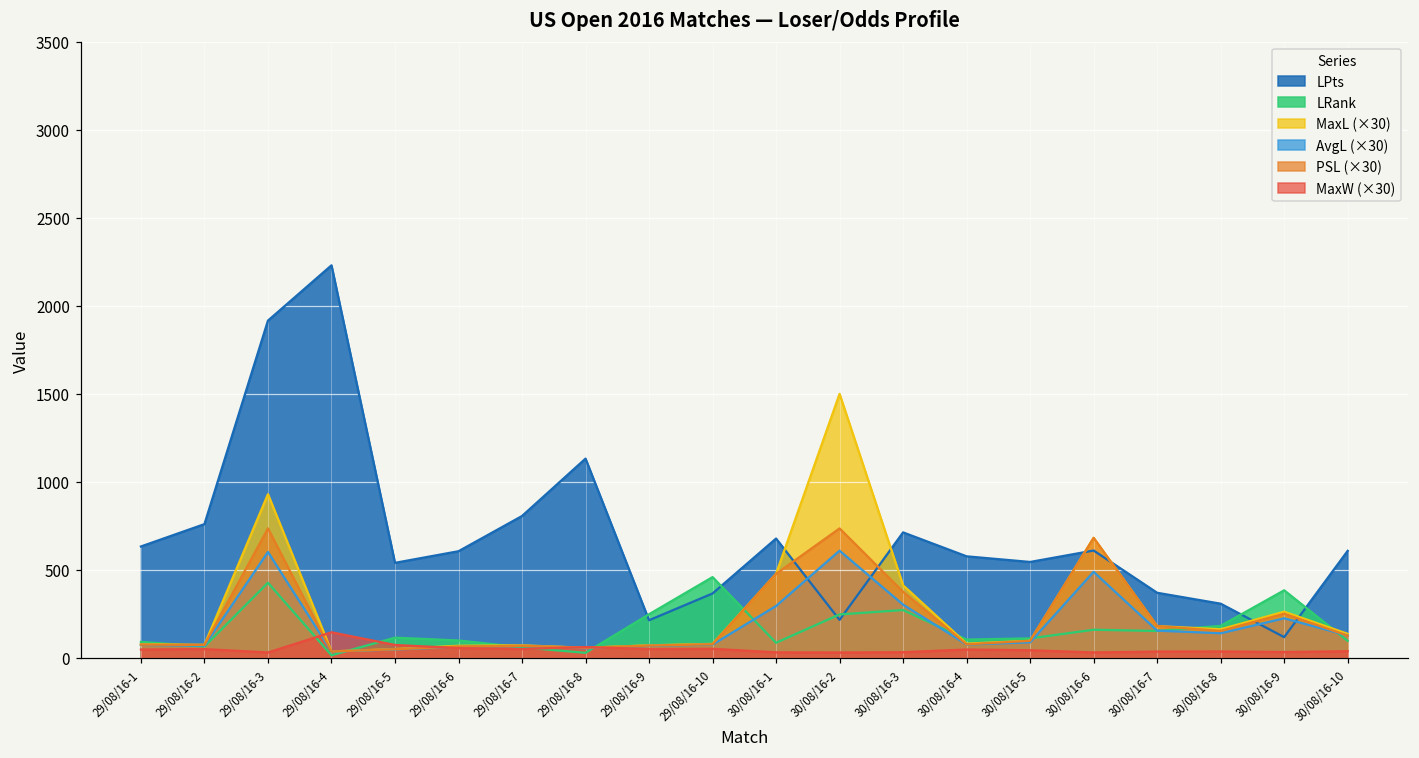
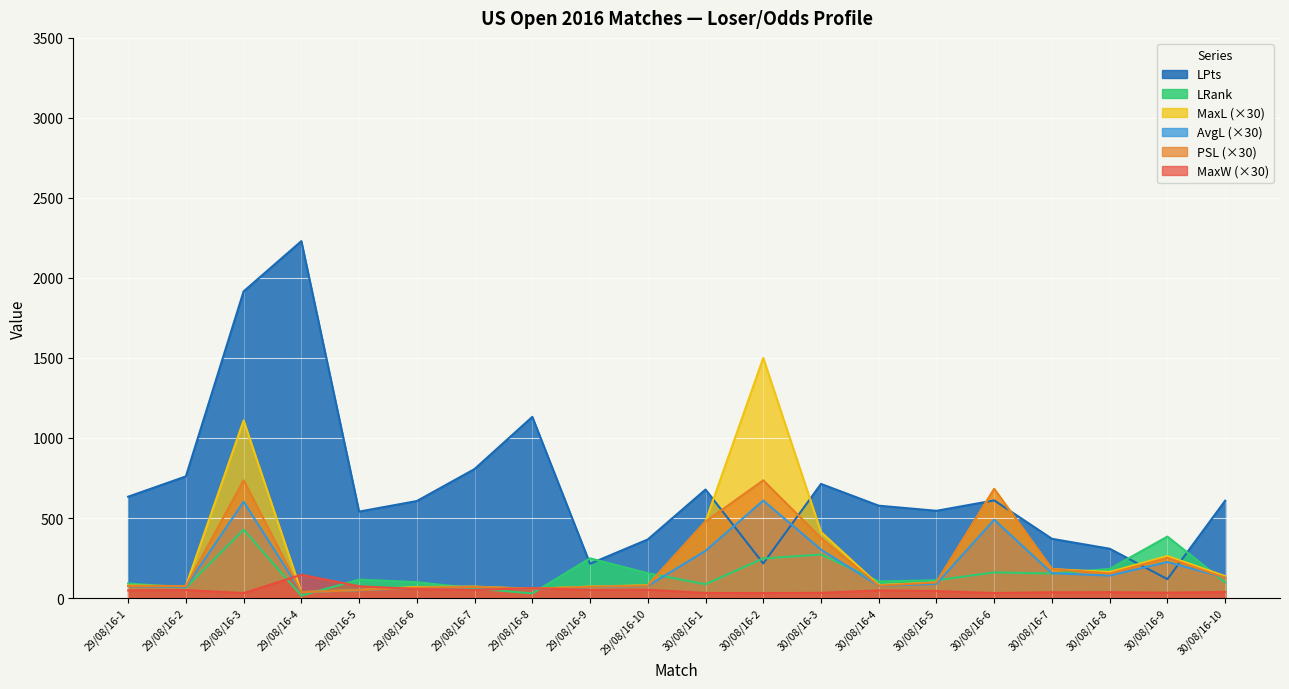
MaxL (×30), 29/08/16-3: 930 -> 1110
LRank, 29/08/16-10: 460 -> 160
